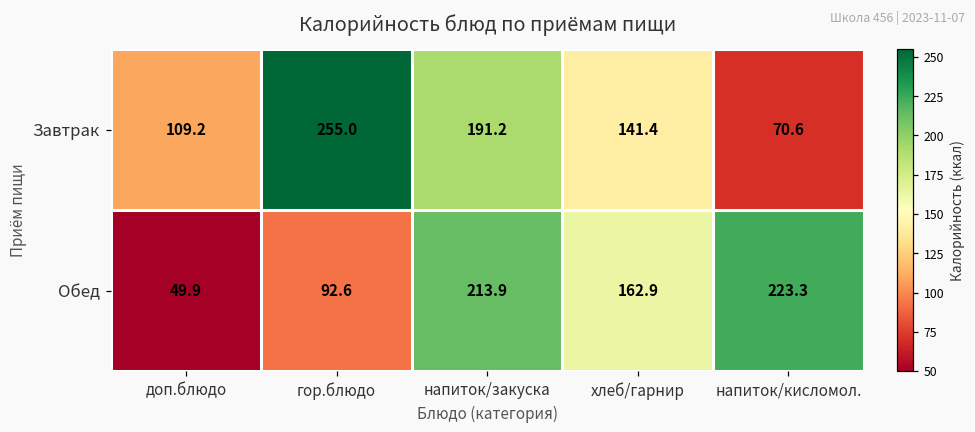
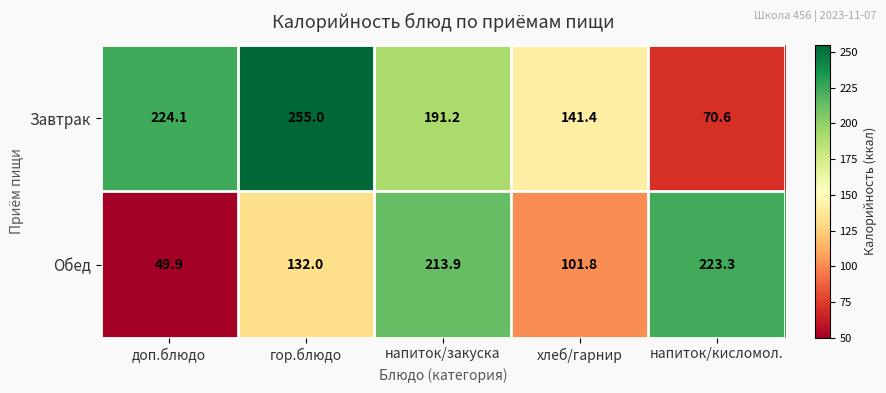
Завтрак, доп.блюдо: 109.2 -> 224.1
Обед, гор.блюдо: 92.6 -> 132.0
Обед, хлеб/гарнир: 162.9 -> 101.8
